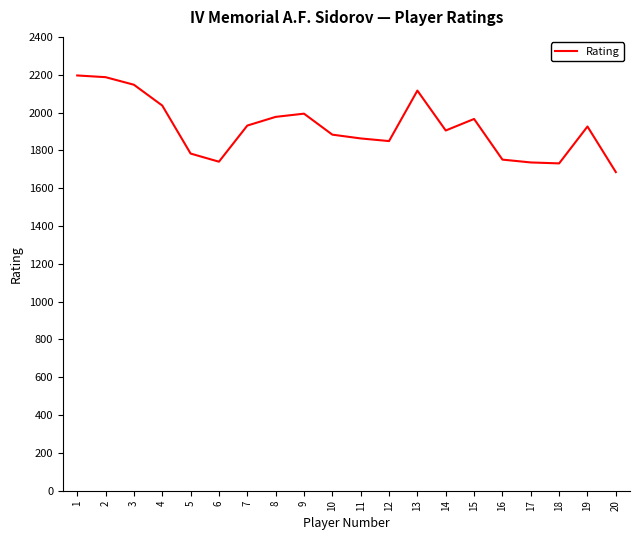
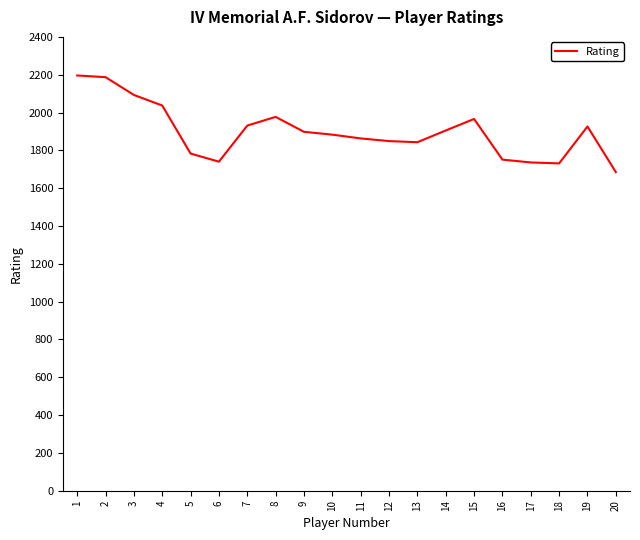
3: 2150 -> 2090
9: 1990 -> 1900
13: 2120 -> 1840
